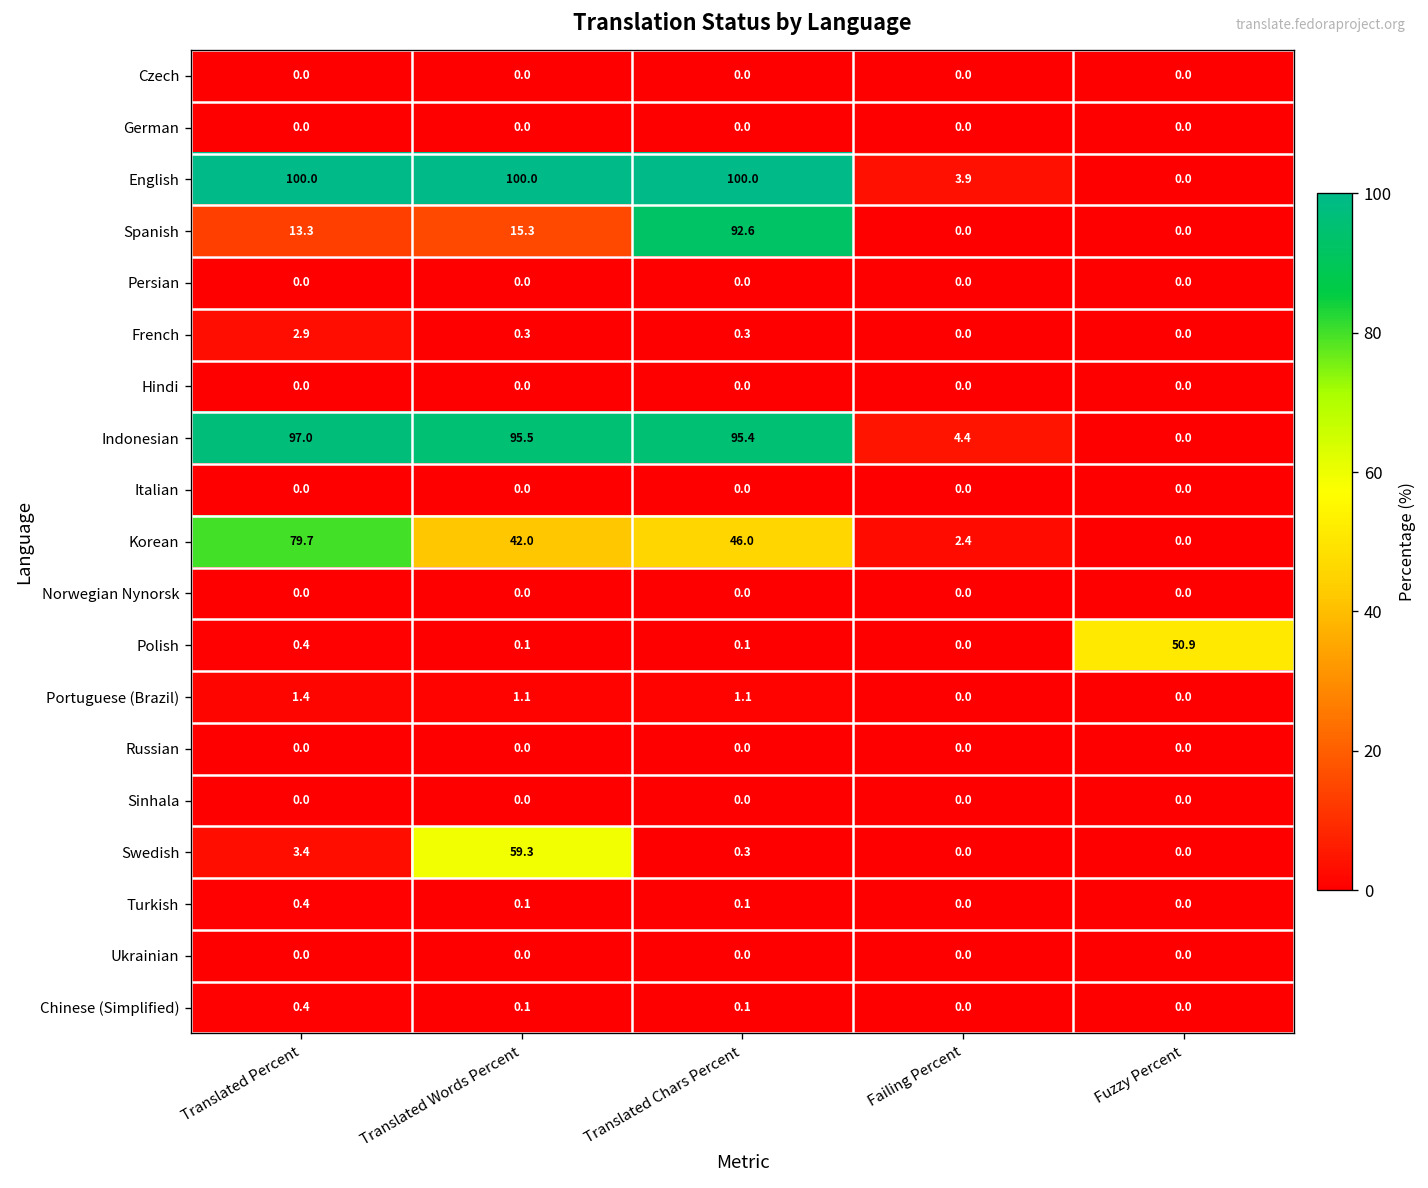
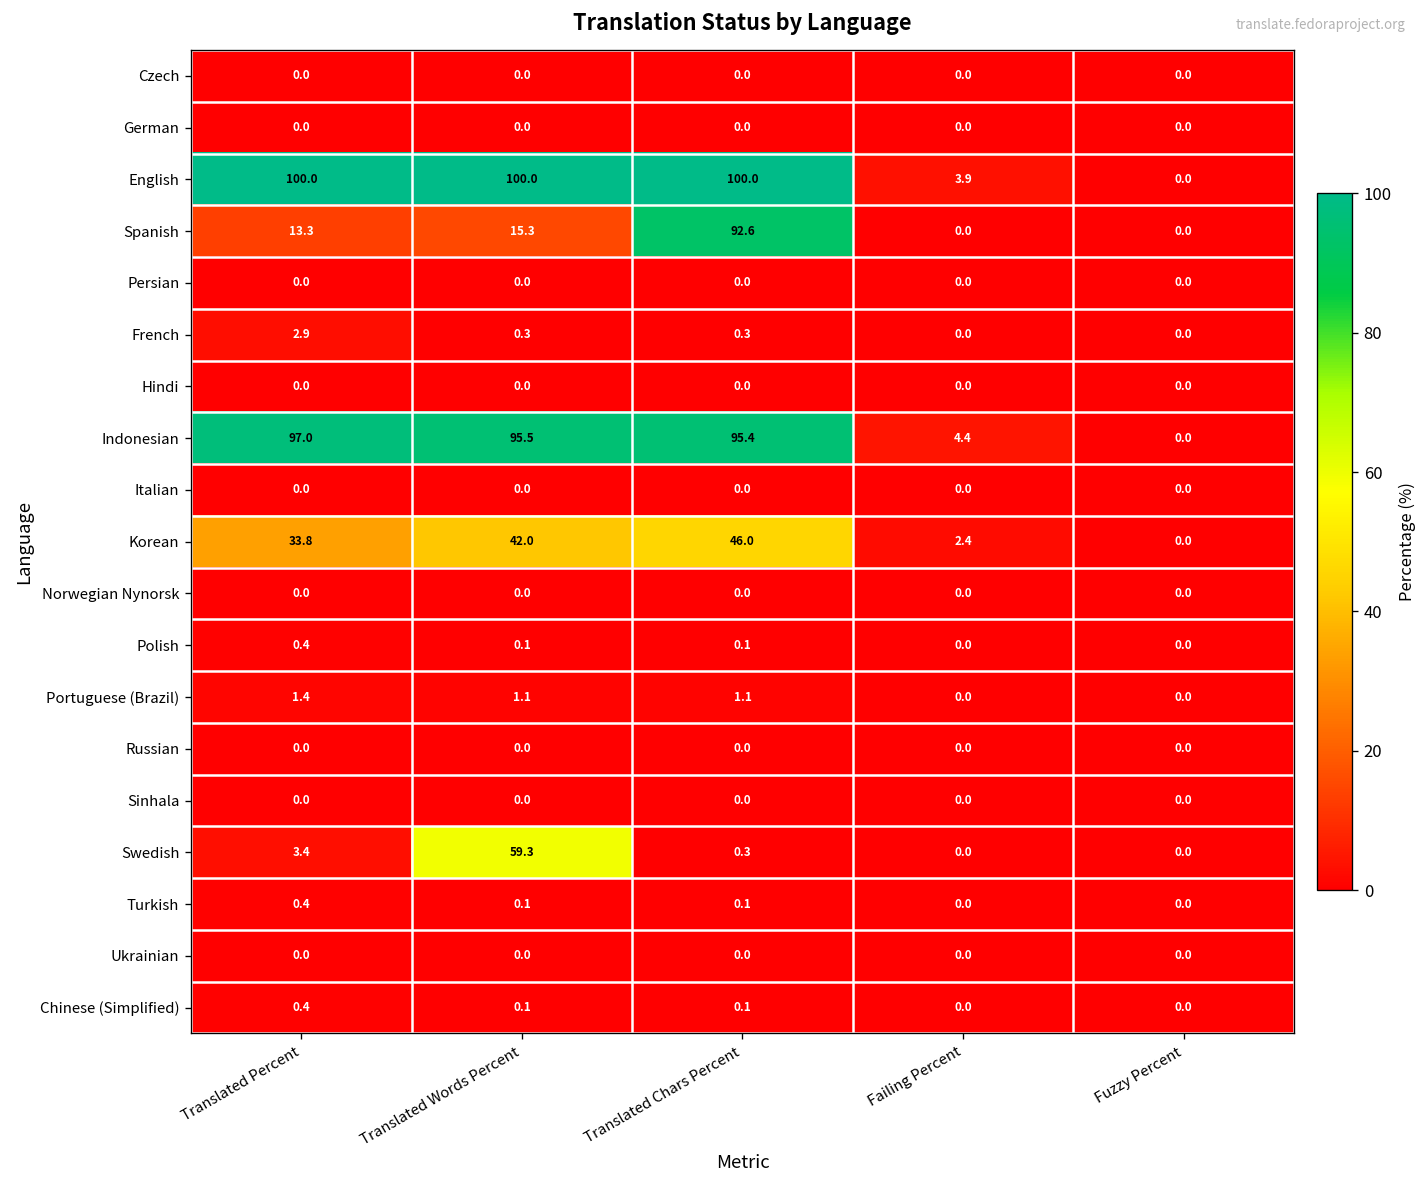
Korean, Translated Percent: 79.7 -> 33.8
Polish, Fuzzy Percent: 50.9 -> 0.0
